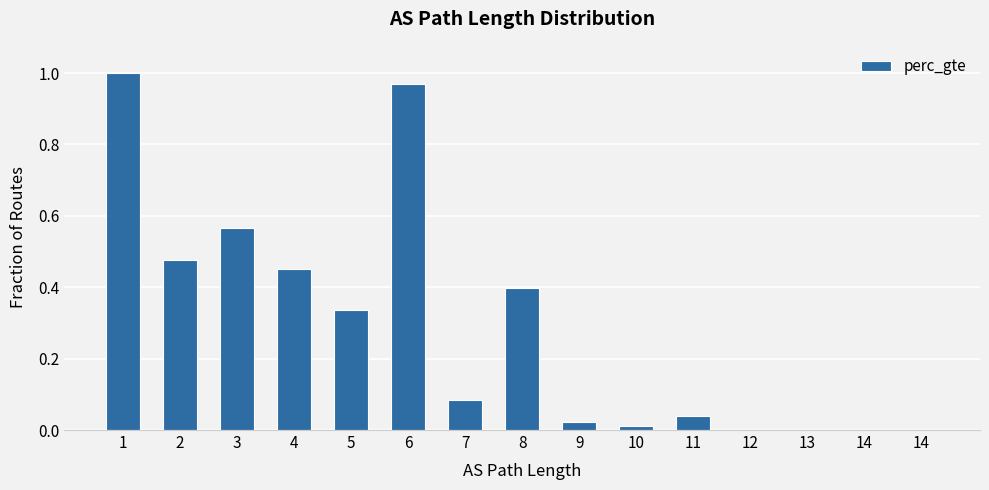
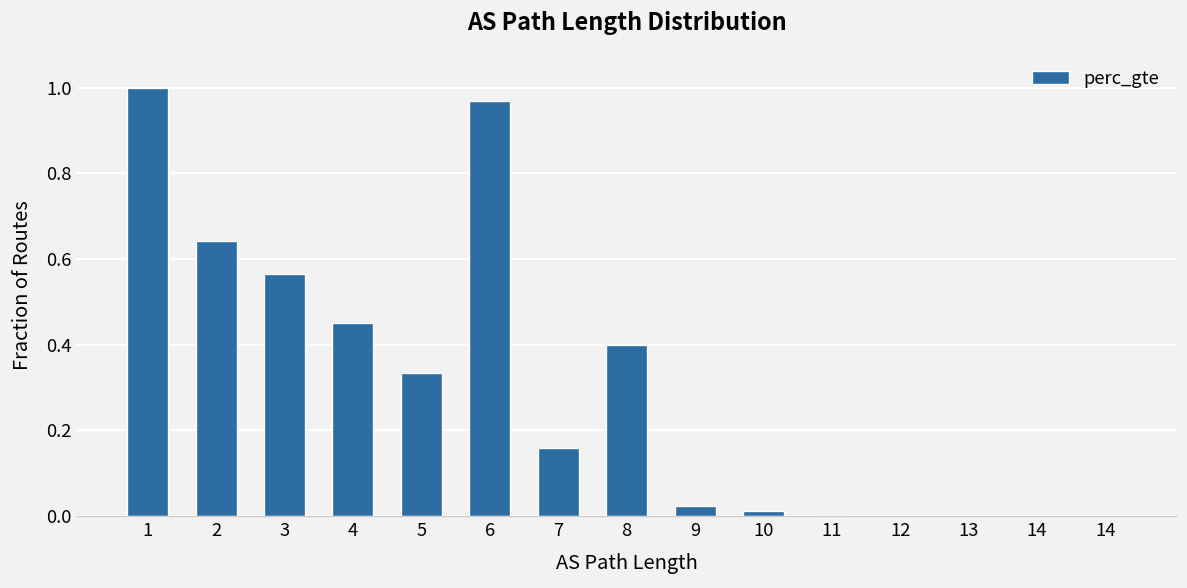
2: 0.48 -> 0.64
7: 0.08 -> 0.16
11: 0.04 -> 0.00
